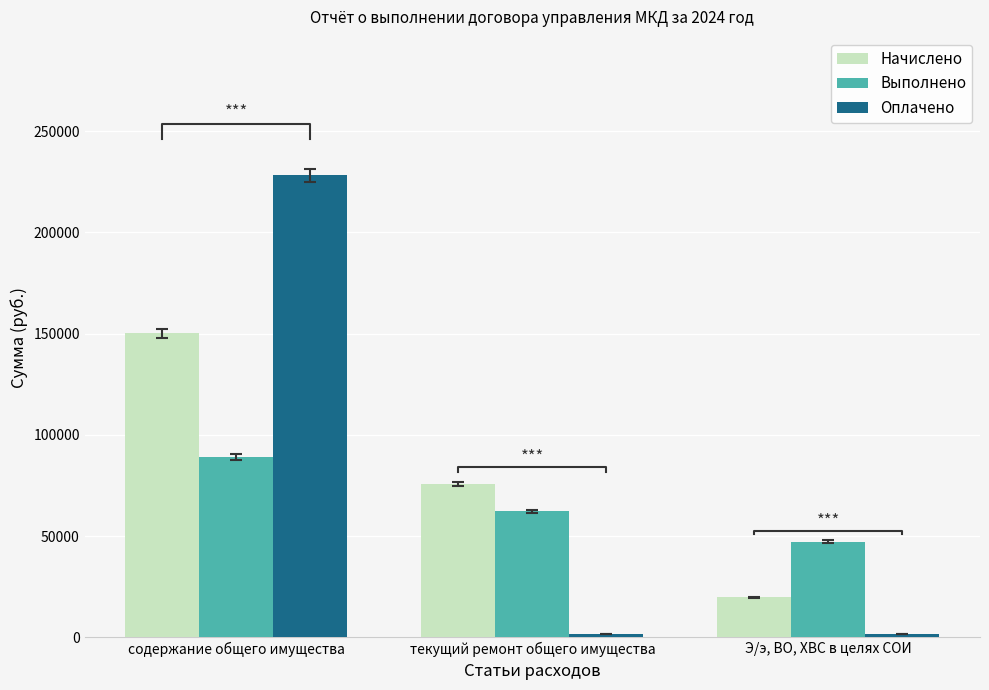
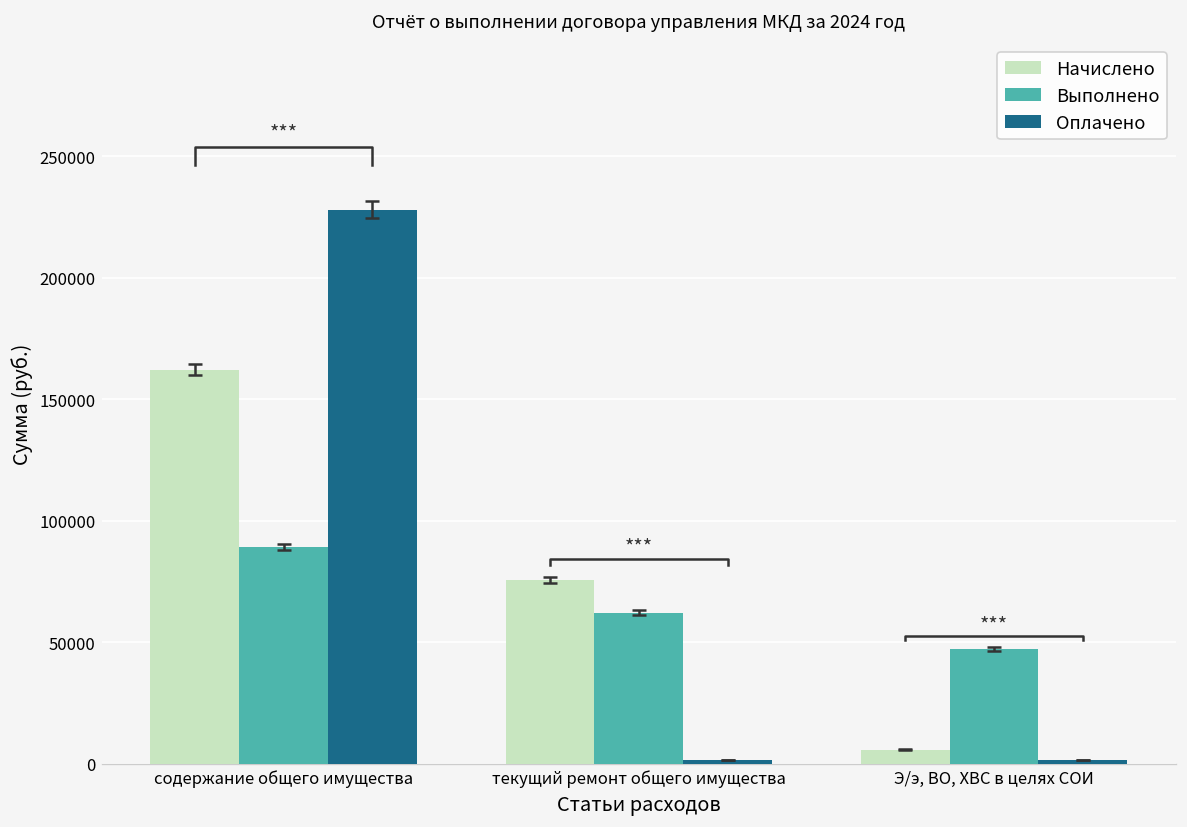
Начислено, содержание общего имущества: 150000 -> 162000
Начислено, Э/э, ВО, ХВС в целях СОИ: 20000 -> 6000
